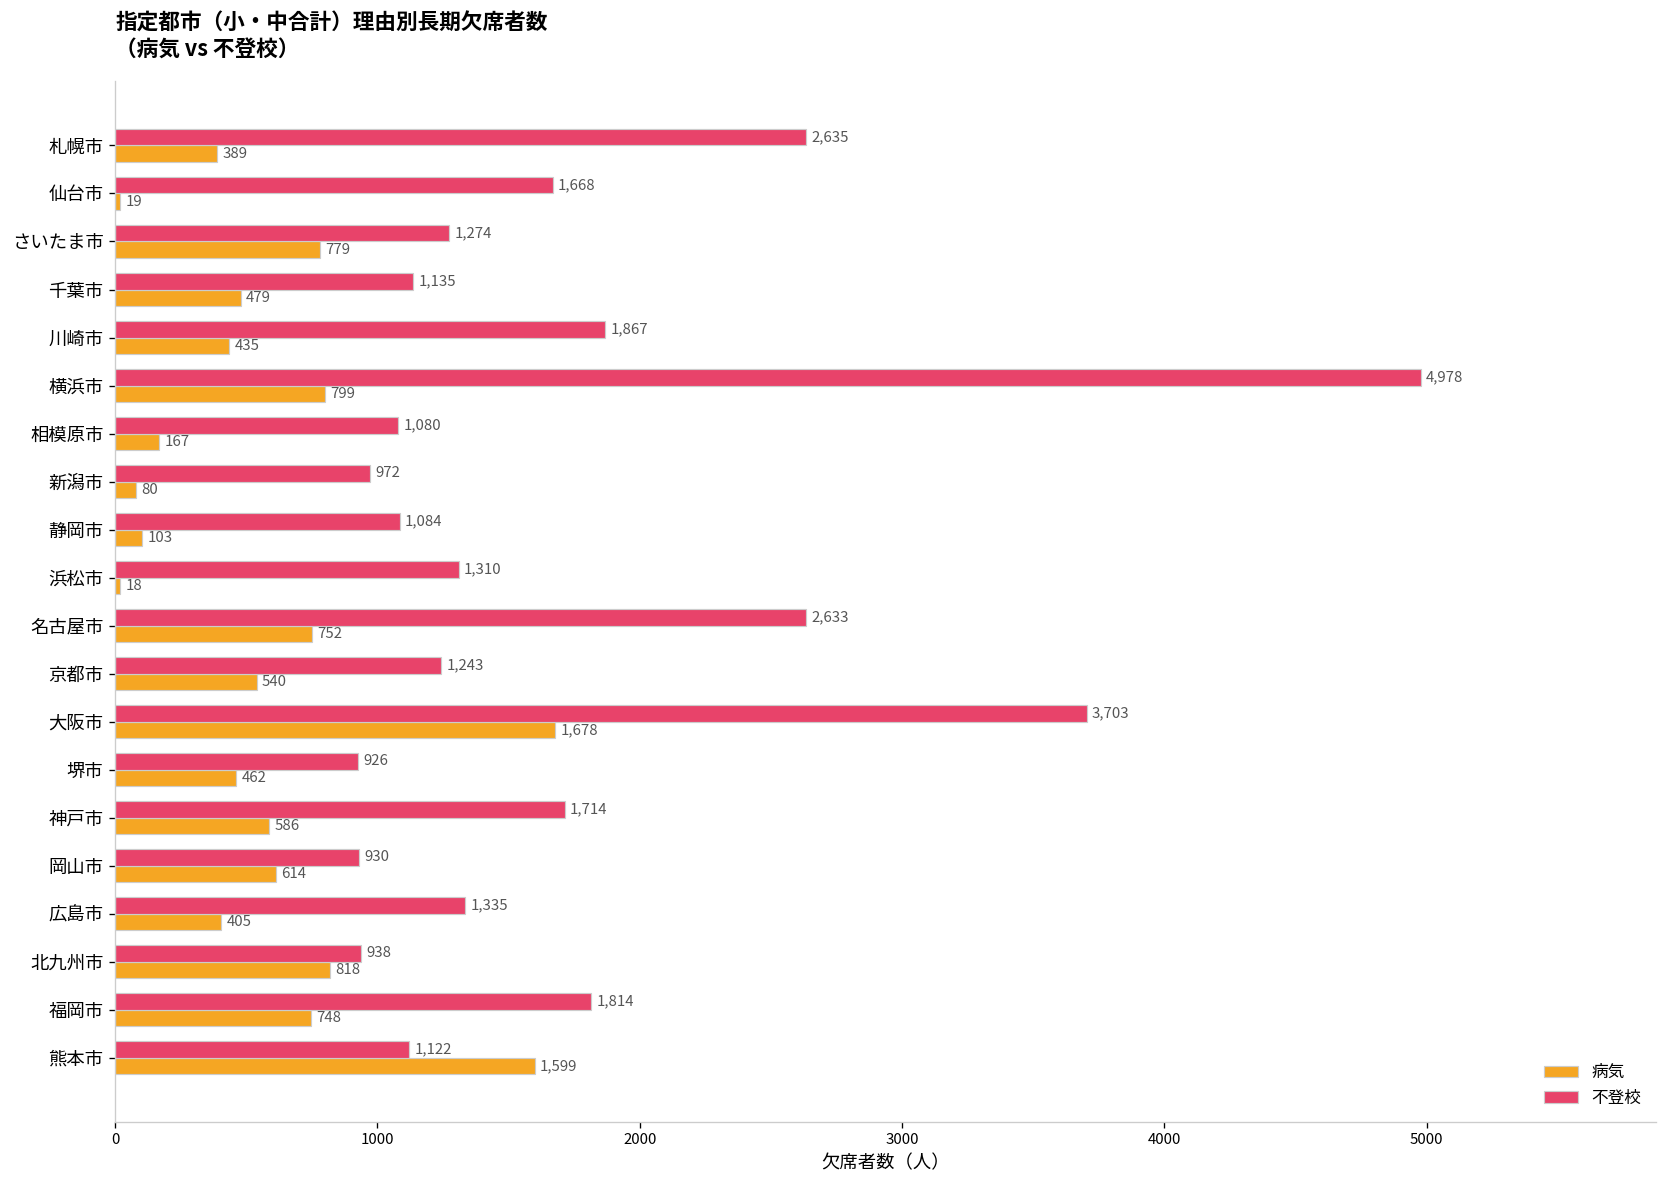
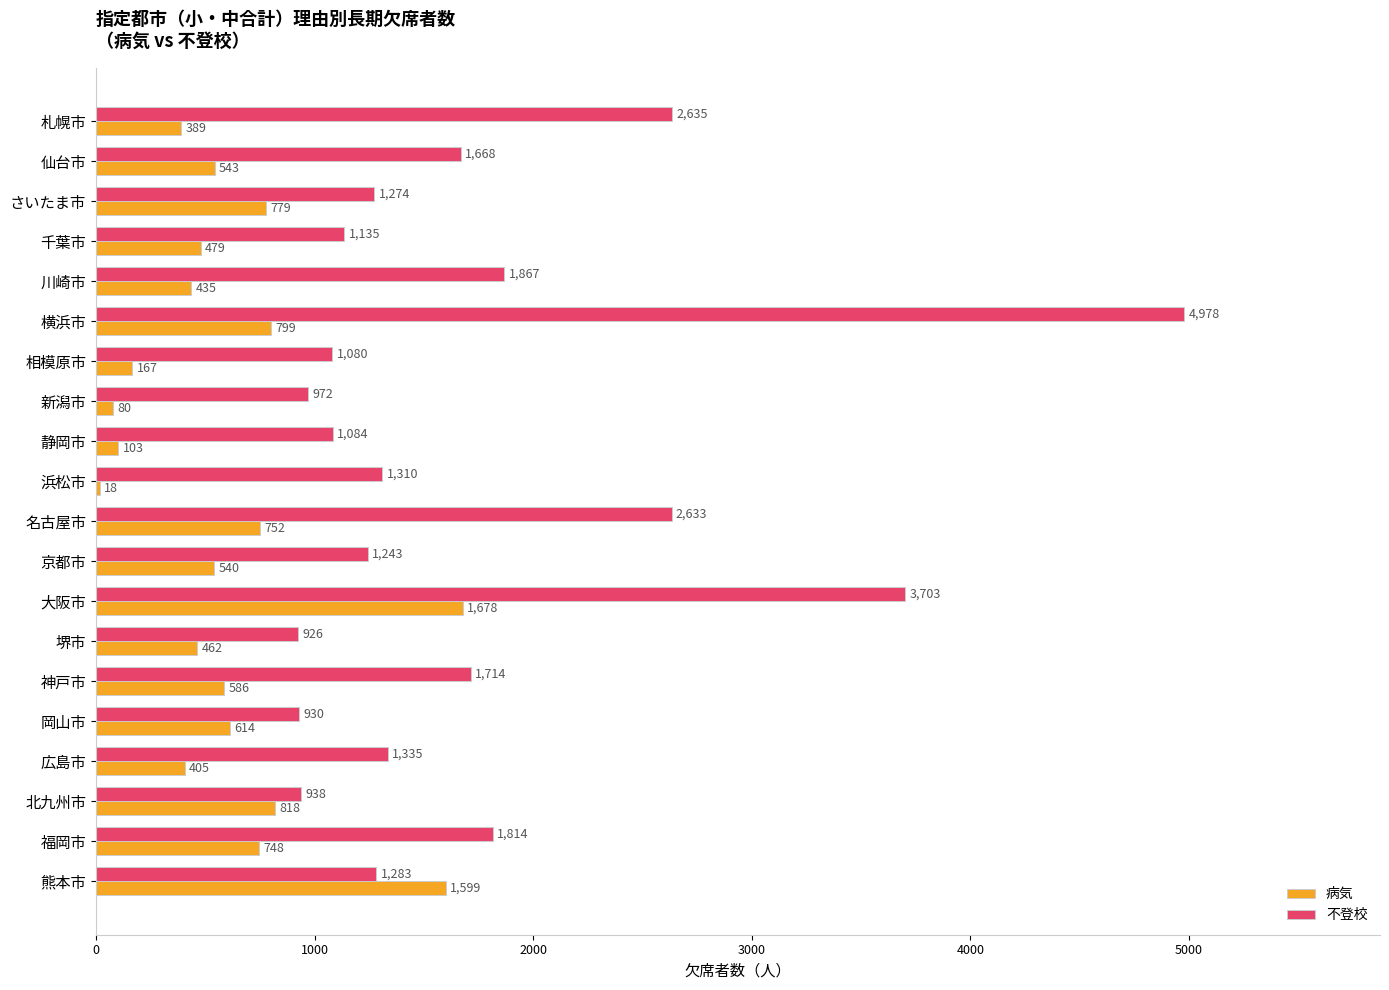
病気, 仙台市: 19 -> 543
不登校, 熊本市: 1,122 -> 1,283
